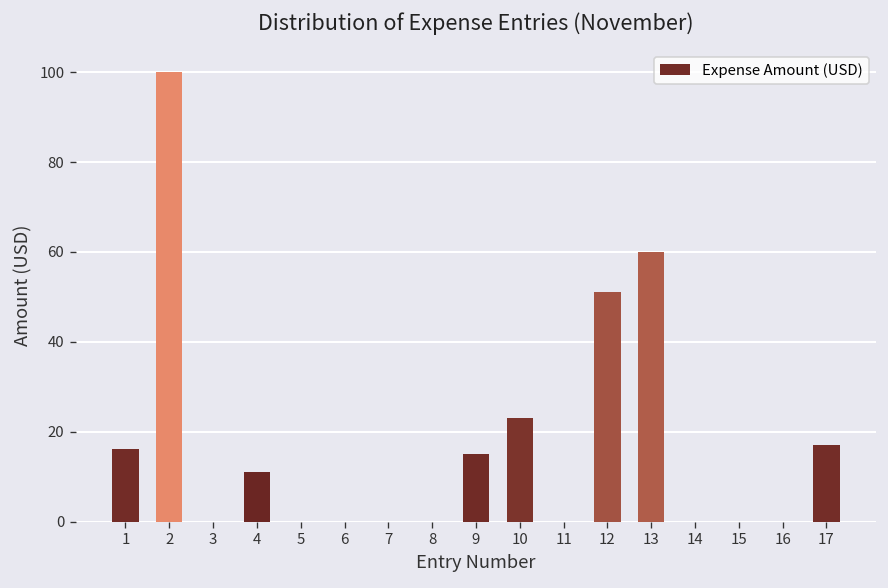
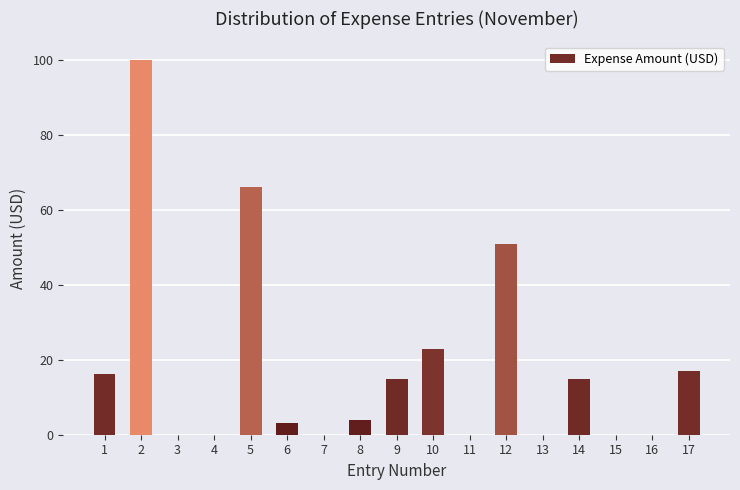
4: 11 -> 0
5: 0 -> 66
6: 0 -> 3
8: 0 -> 4
13: 60 -> 0
14: 0 -> 15
